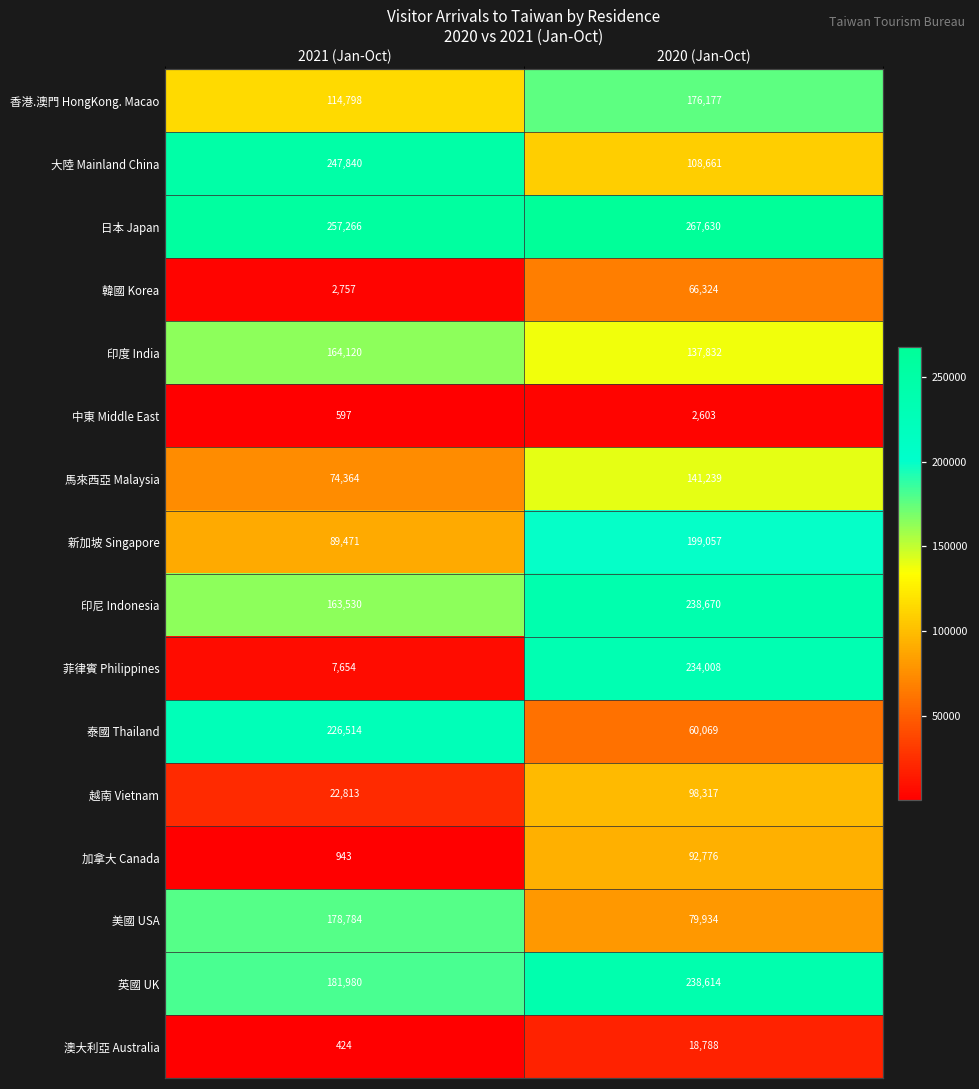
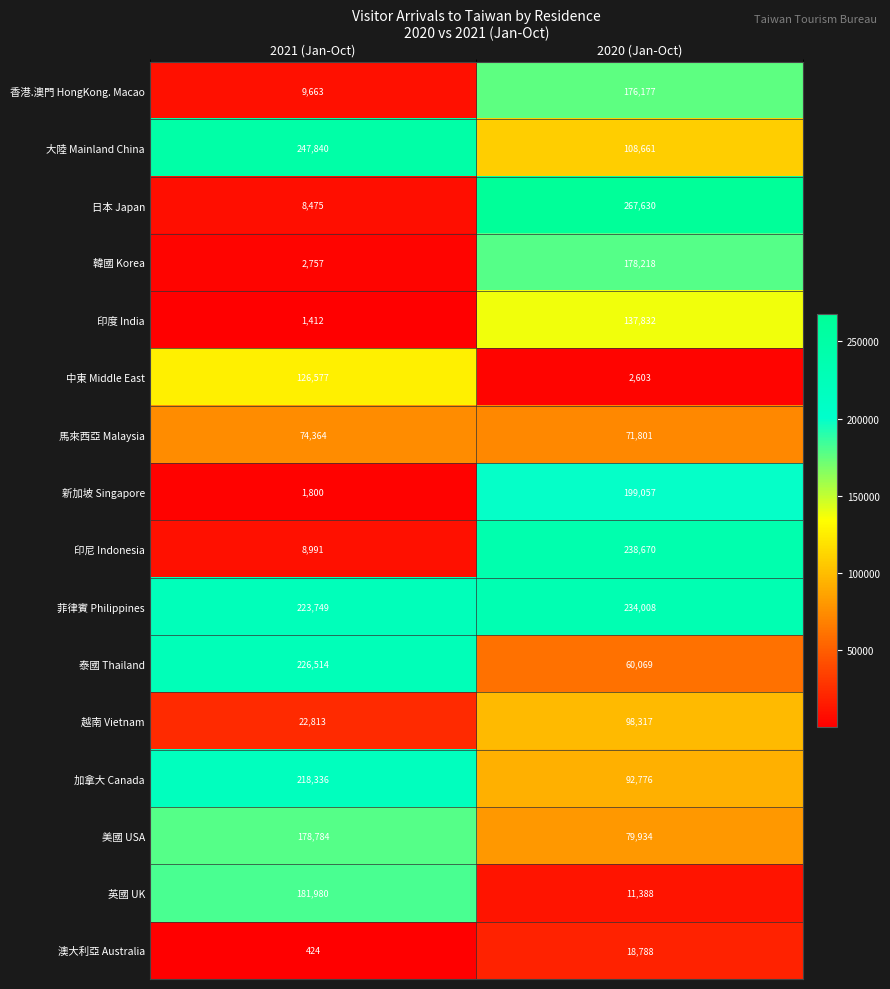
香港.澳門 HongKong. Macao, 2021 (Jan-Oct): 114,798 -> 9,663
日本 Japan, 2021 (Jan-Oct): 257,266 -> 8,475
韓國 Korea, 2020 (Jan-Oct): 66,324 -> 178,218
印度 India, 2021 (Jan-Oct): 164,120 -> 1,412
中東 Middle East, 2021 (Jan-Oct): 597 -> 126,577
馬來西亞 Malaysia, 2020 (Jan-Oct): 141,239 -> 71,801
新加坡 Singapore, 2021 (Jan-Oct): 89,471 -> 1,800
印尼 Indonesia, 2021 (Jan-Oct): 163,530 -> 8,991
菲律賓 Philippines, 2021 (Jan-Oct): 7,654 -> 223,749
加拿大 Canada, 2021 (Jan-Oct): 943 -> 218,336
英國 UK, 2020 (Jan-Oct): 238,614 -> 11,388
